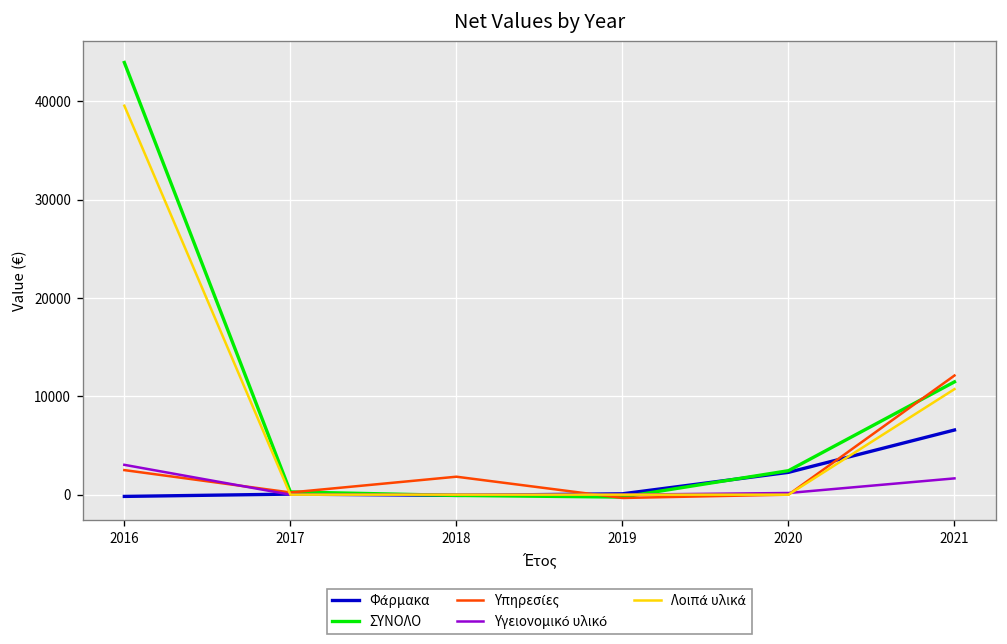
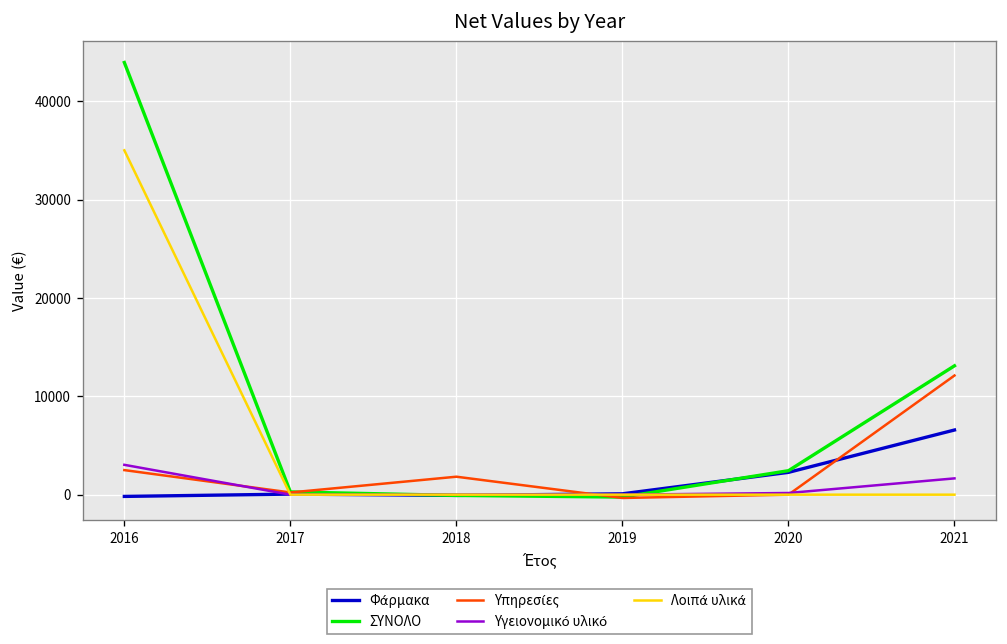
Λοιπά υλικά, 2016: 40000 -> 35000
ΣΥΝΟΛΟ, 2021: 11000 -> 13000
Λοιπά υλικά, 2021: 11000 -> 0
